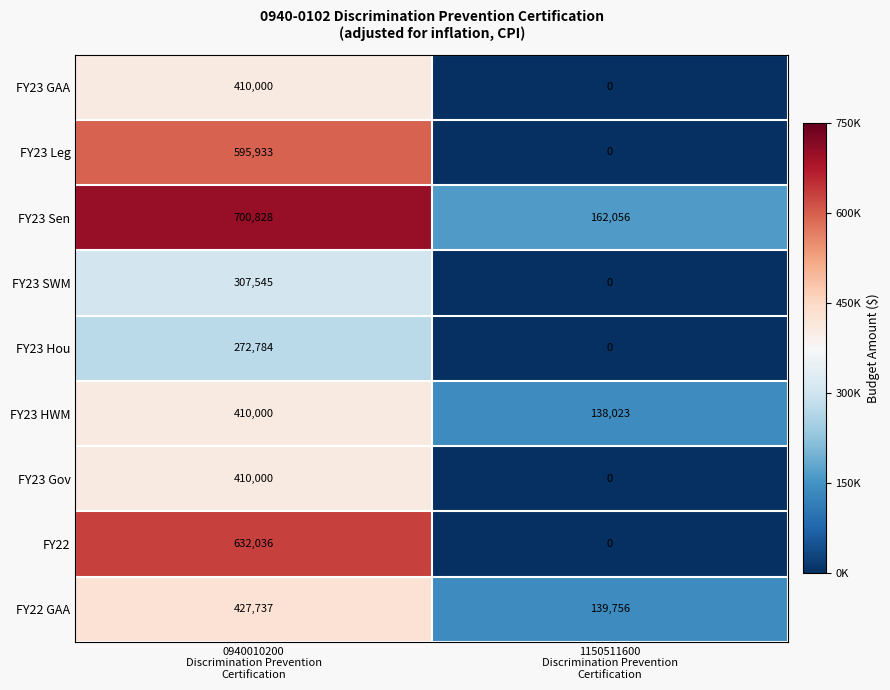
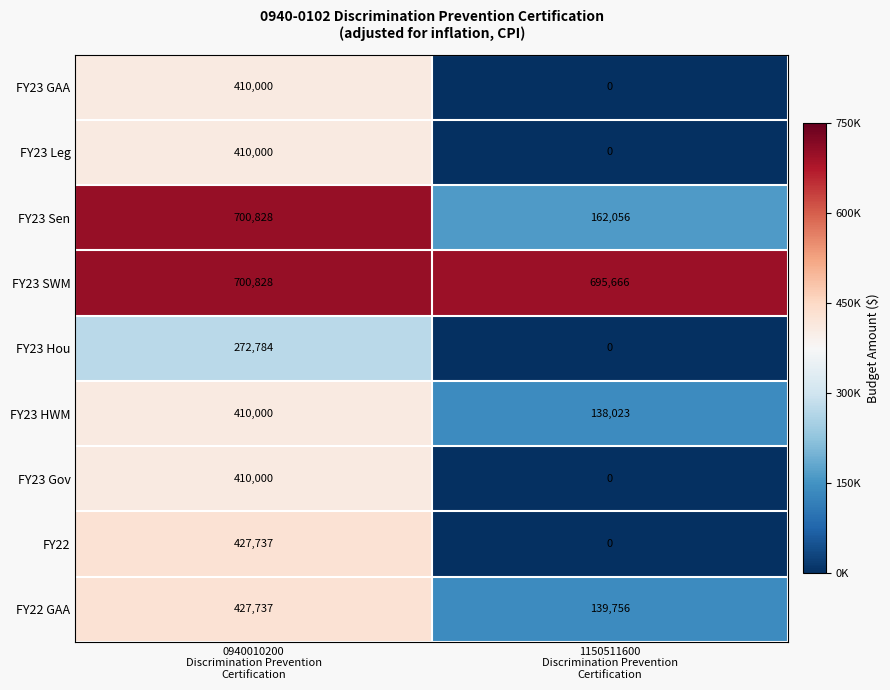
FY23 Leg, 0940010200 Discrimination Prevention Certification: 595,933 -> 410,000
FY23 SWM, 0940010200 Discrimination Prevention Certification: 307,545 -> 700,828
FY23 SWM, 1150511600 Discrimination Prevention Certification: 0 -> 695,666
FY22, 0940010200 Discrimination Prevention Certification: 632,036 -> 427,737
